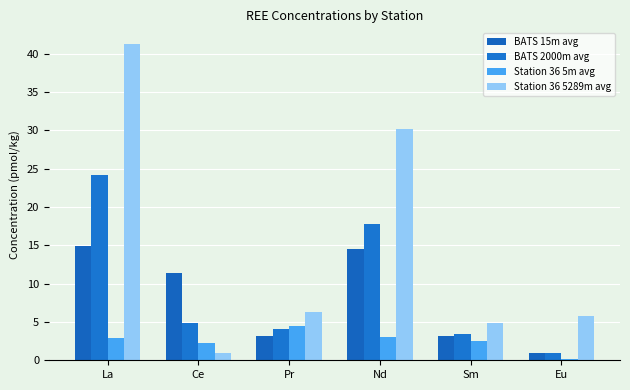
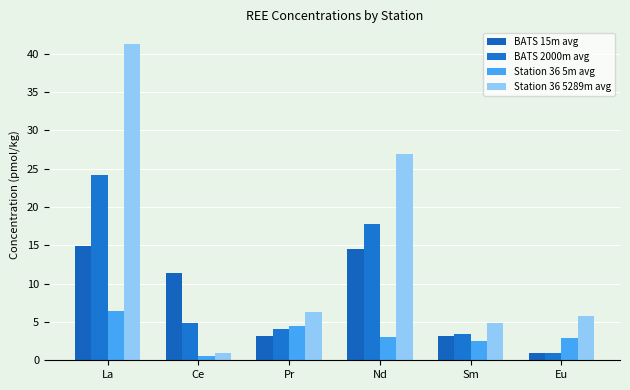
Station 36 5m avg, La: 3 -> 6
Station 36 5m avg, Ce: 2 -> 1
Station 36 5289m avg, Nd: 30 -> 27
Station 36 5m avg, Eu: 0 -> 3
